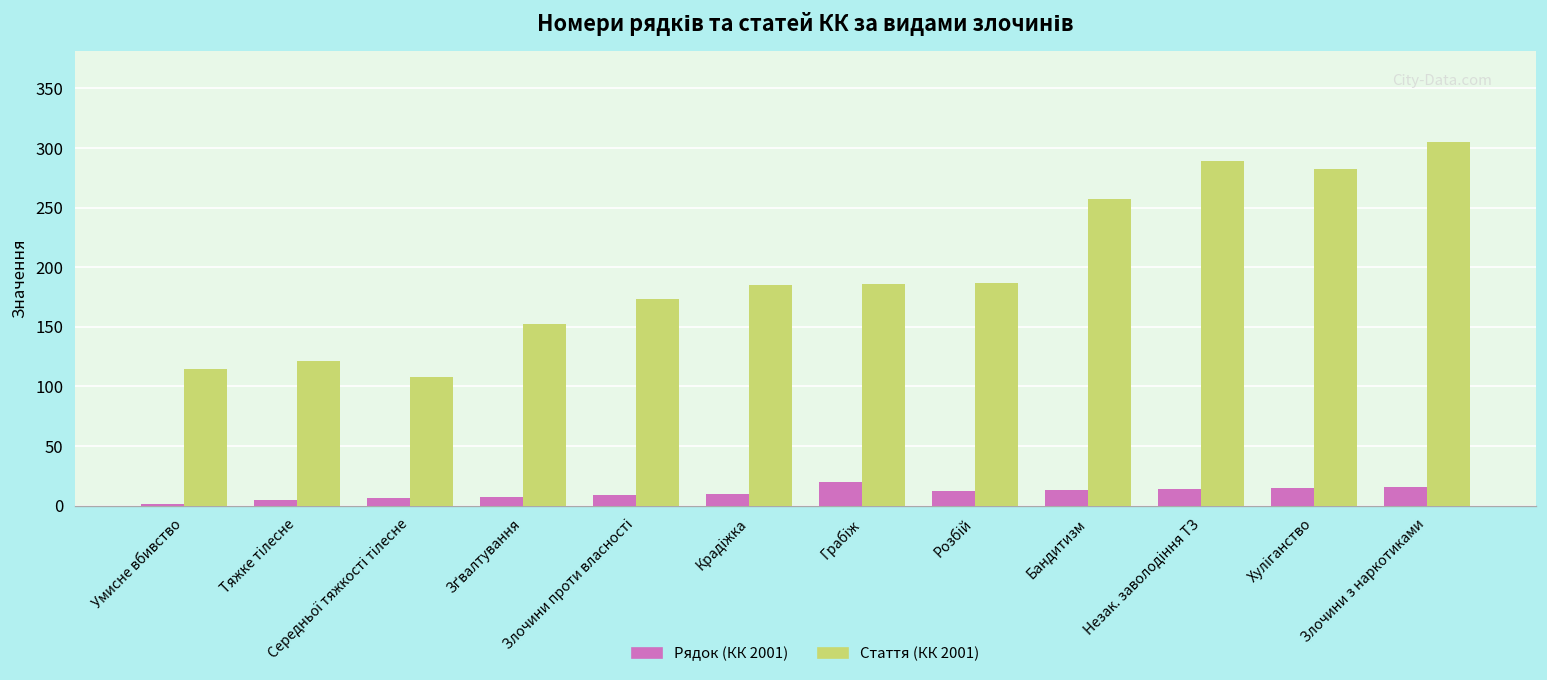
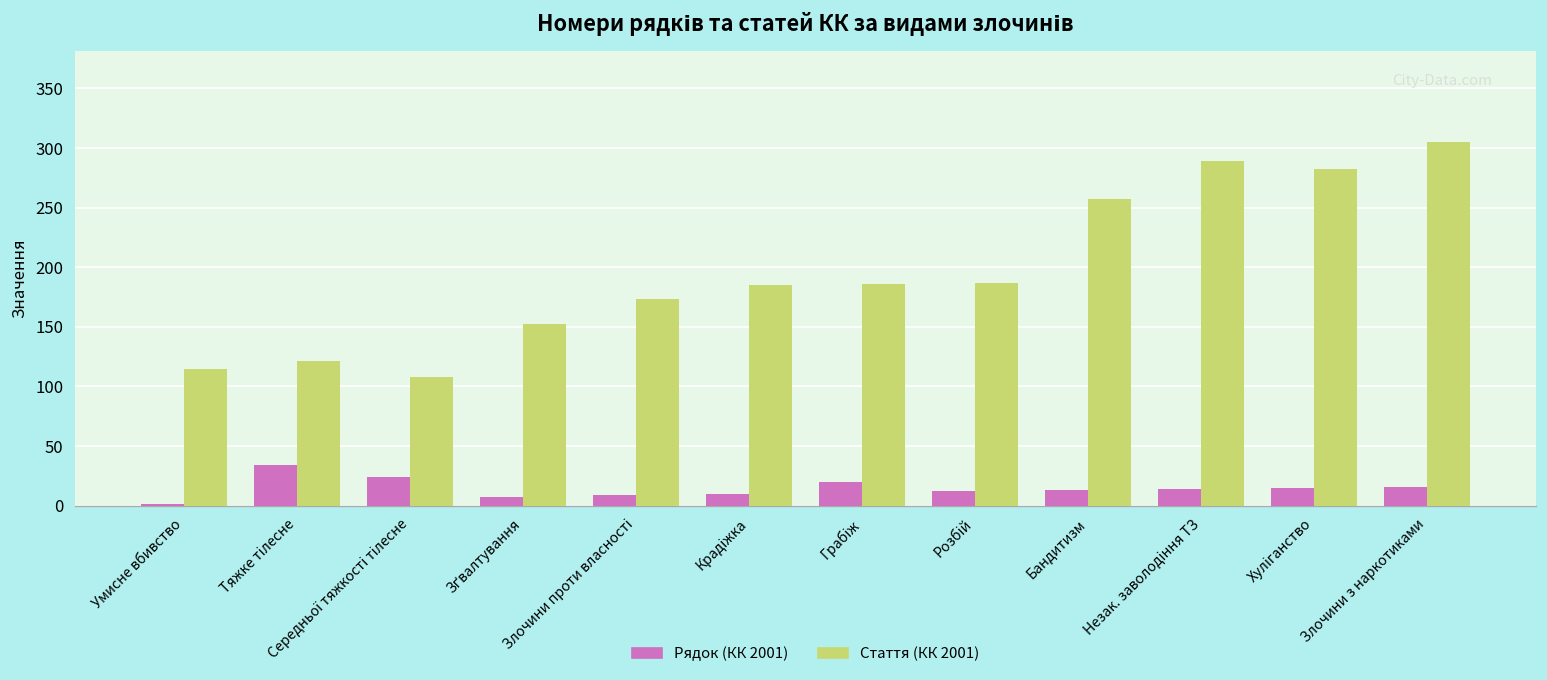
Рядок (КК 2001), Тяжке тілесне: 10 -> 30
Рядок (КК 2001), Середньої тяжкості тілесне: 10 -> 20
